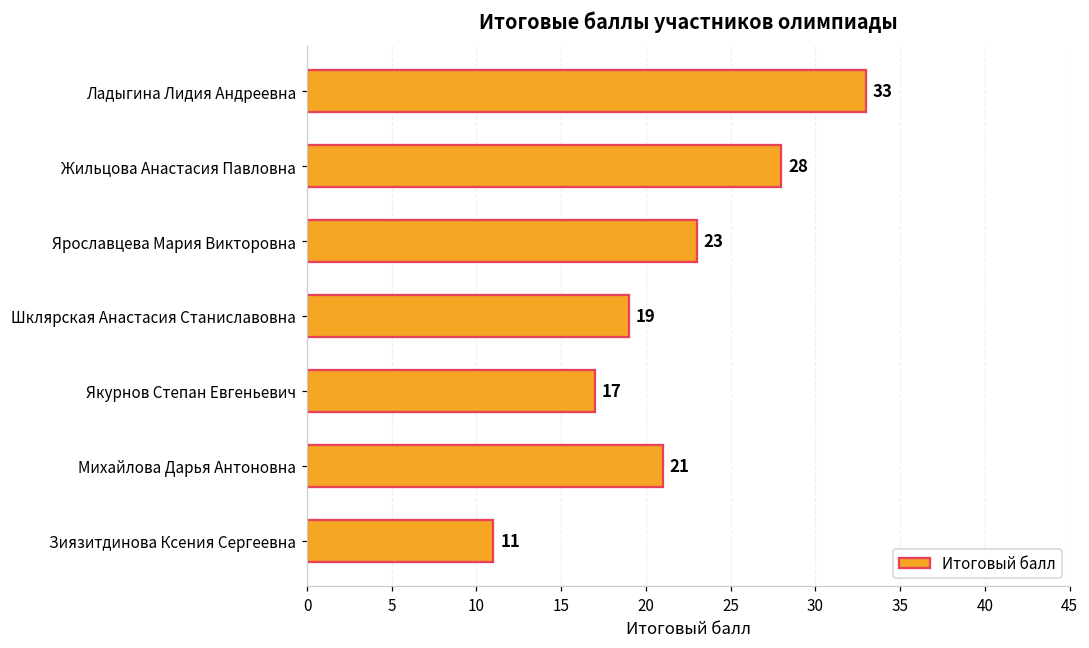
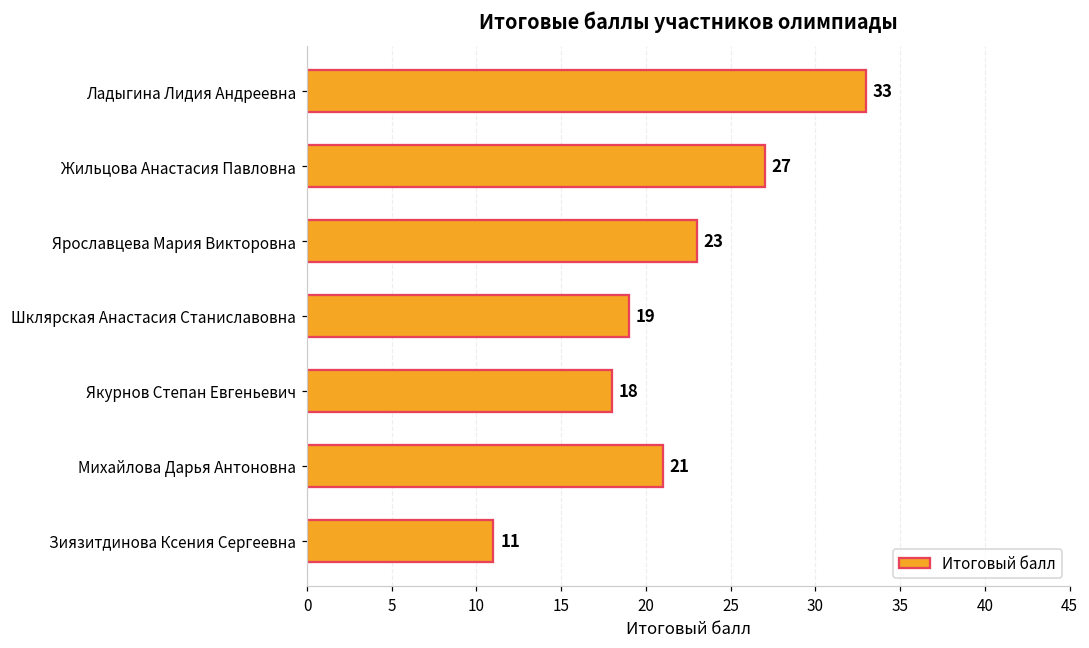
Жильцова Анастасия Павловна: 28 -> 27
Якурнов Степан Евгеньевич: 17 -> 18
